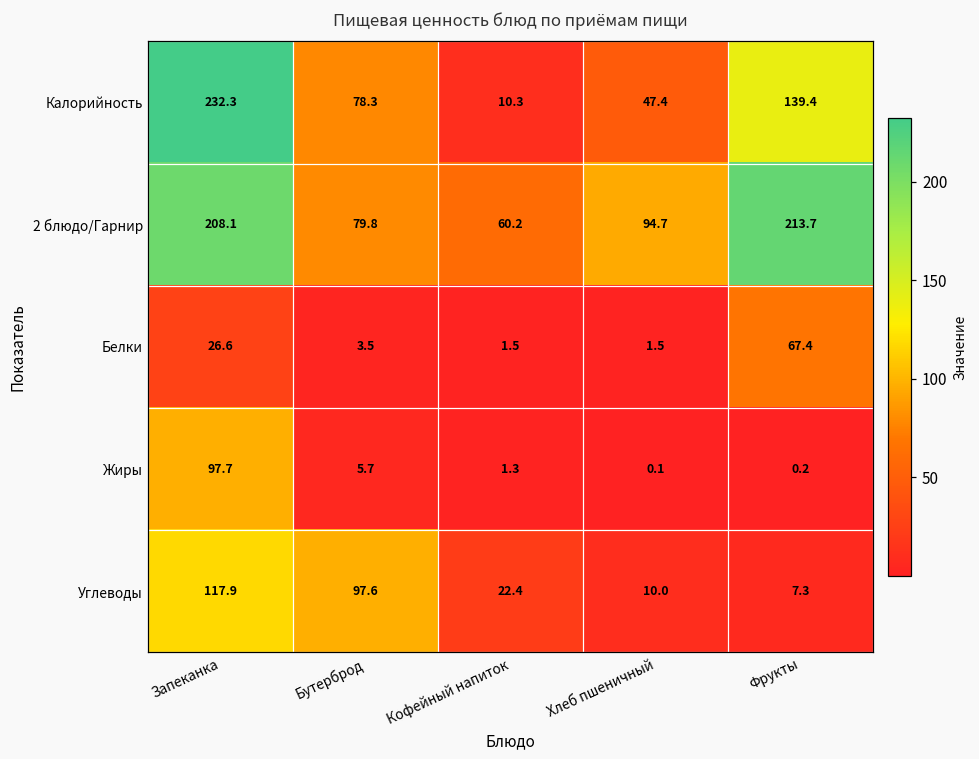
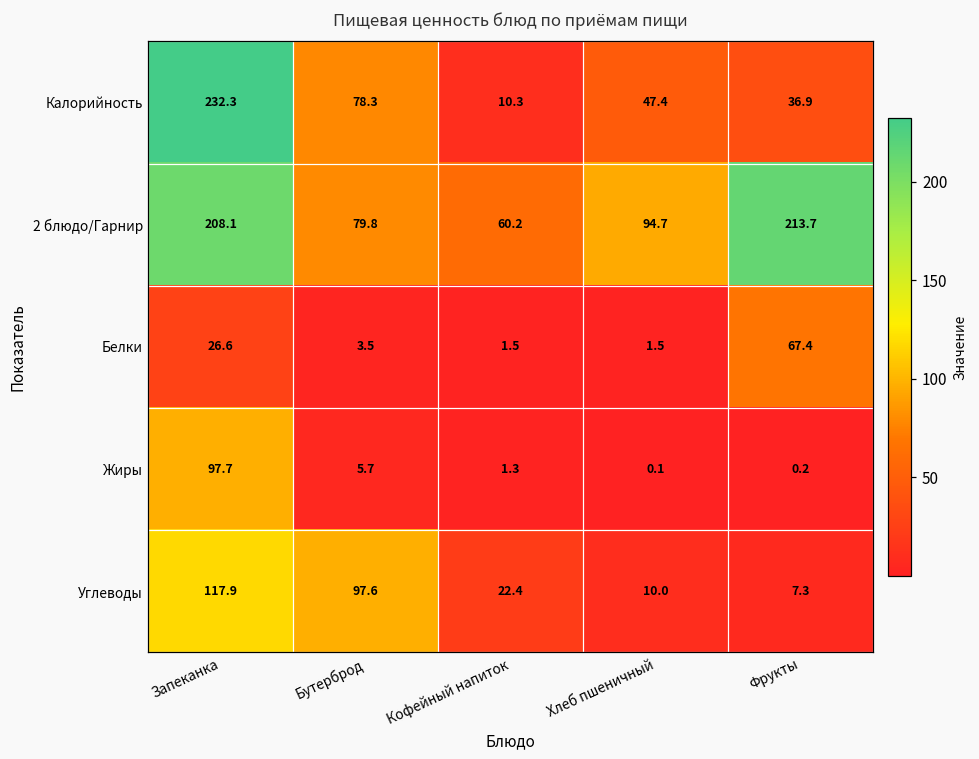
Калорийность, Фрукты: 139.4 -> 36.9
